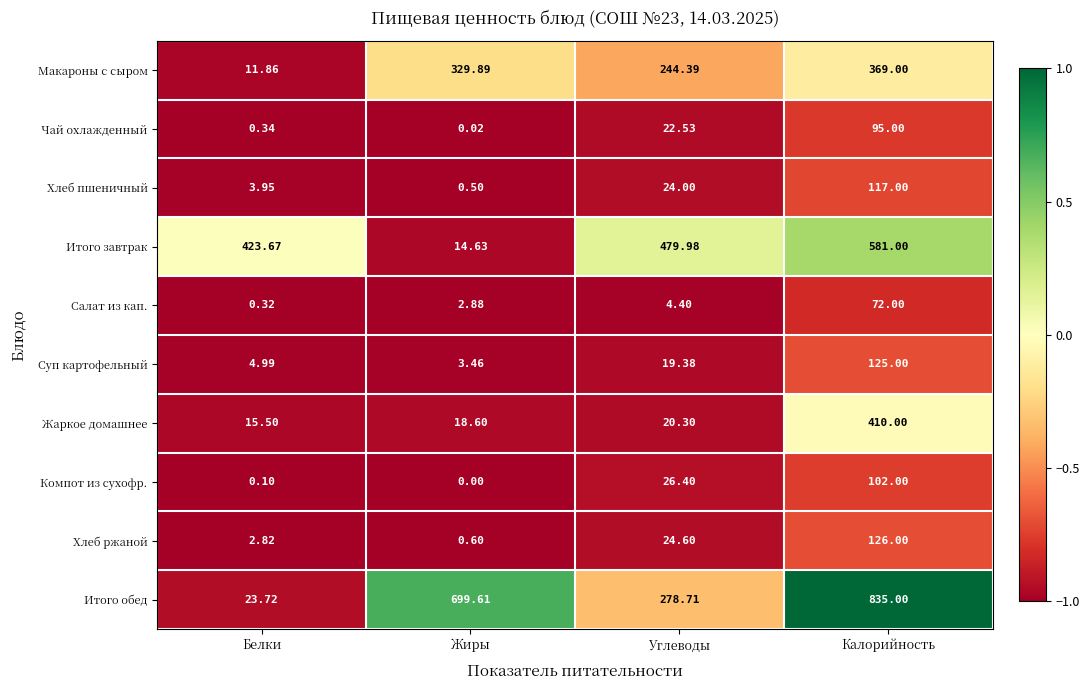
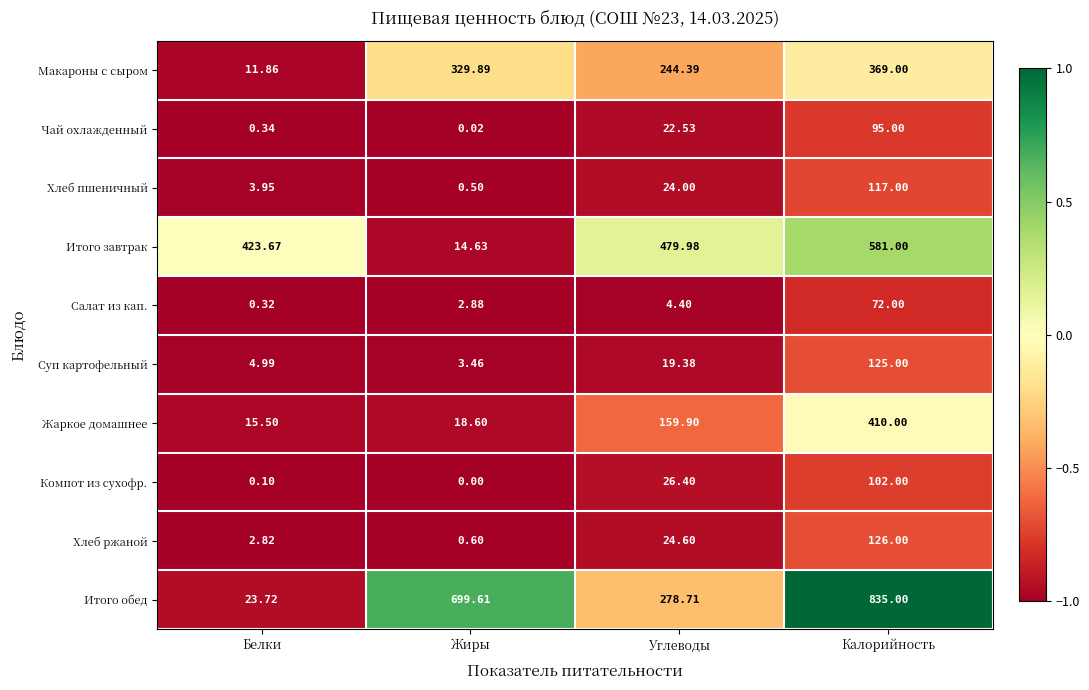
Жаркое домашнее, Углеводы: 20.30 -> 159.90
